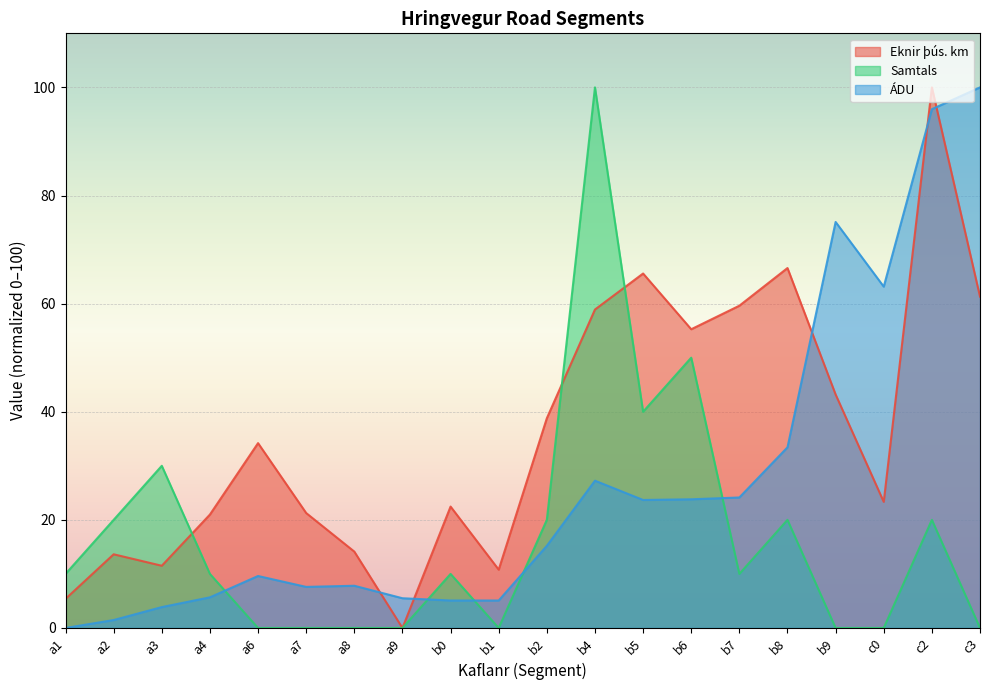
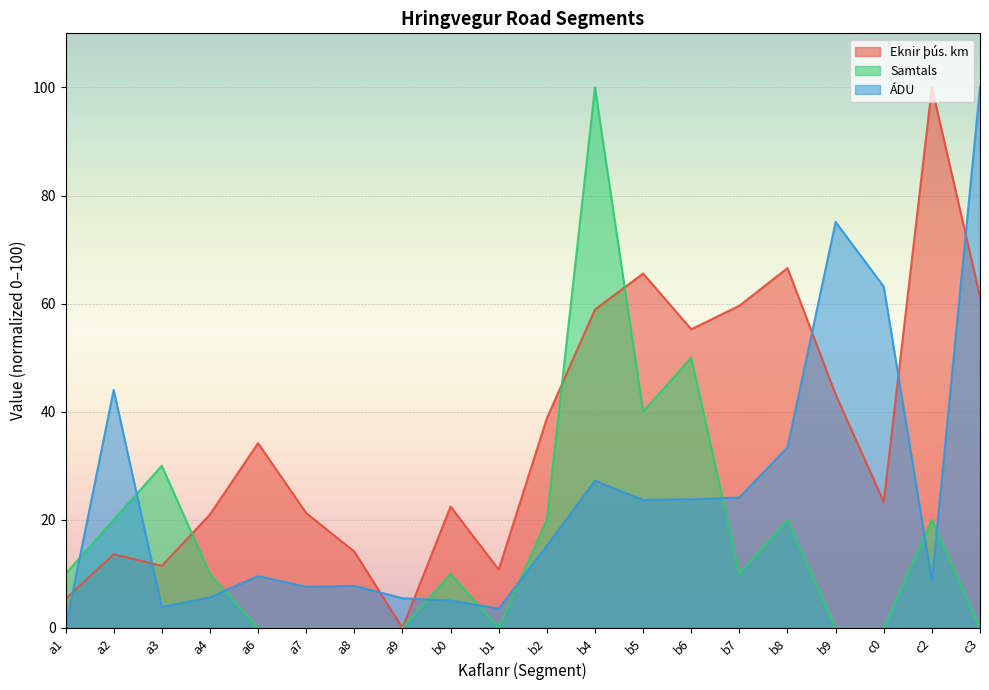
ÁDU, a2: 1 -> 44
ÁDU, b1: 5 -> 4
ÁDU, c2: 96 -> 9
